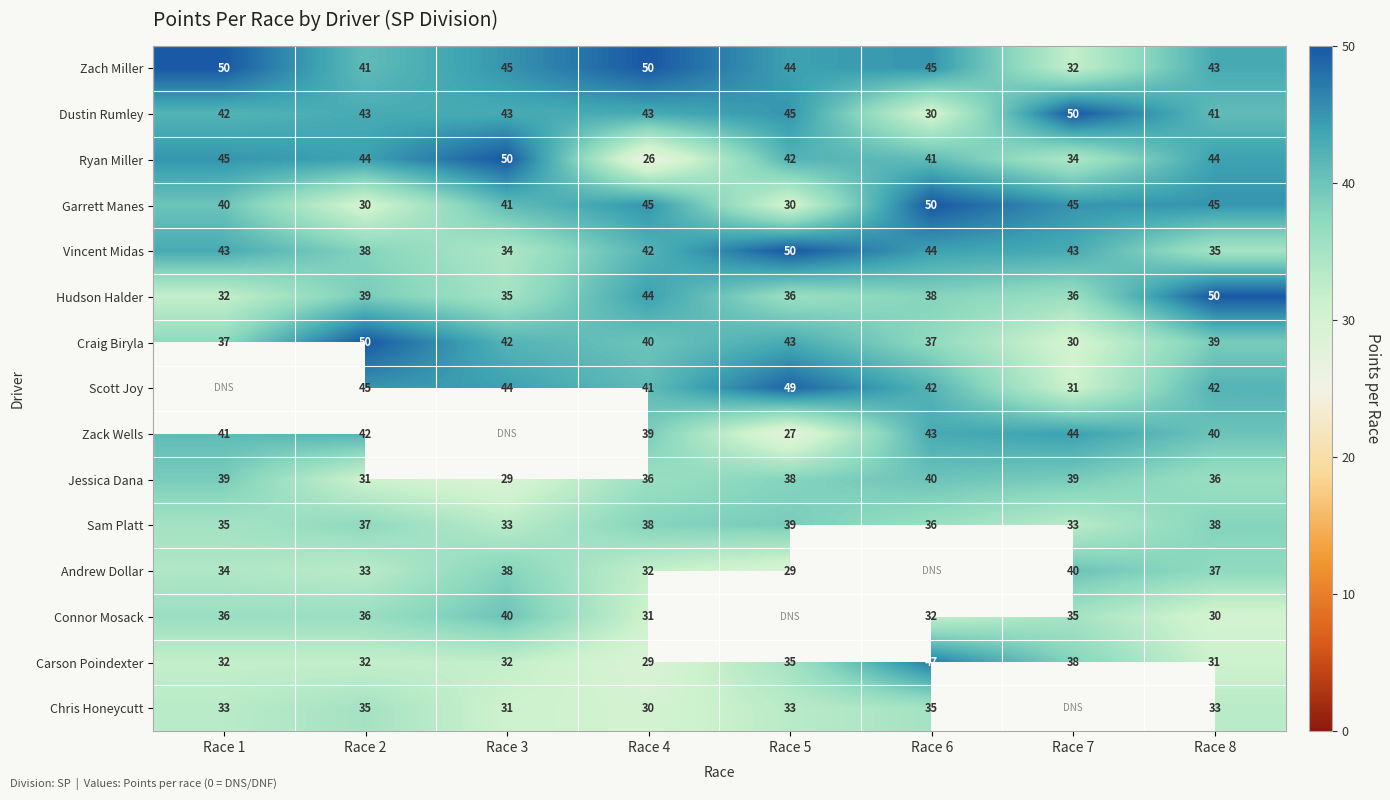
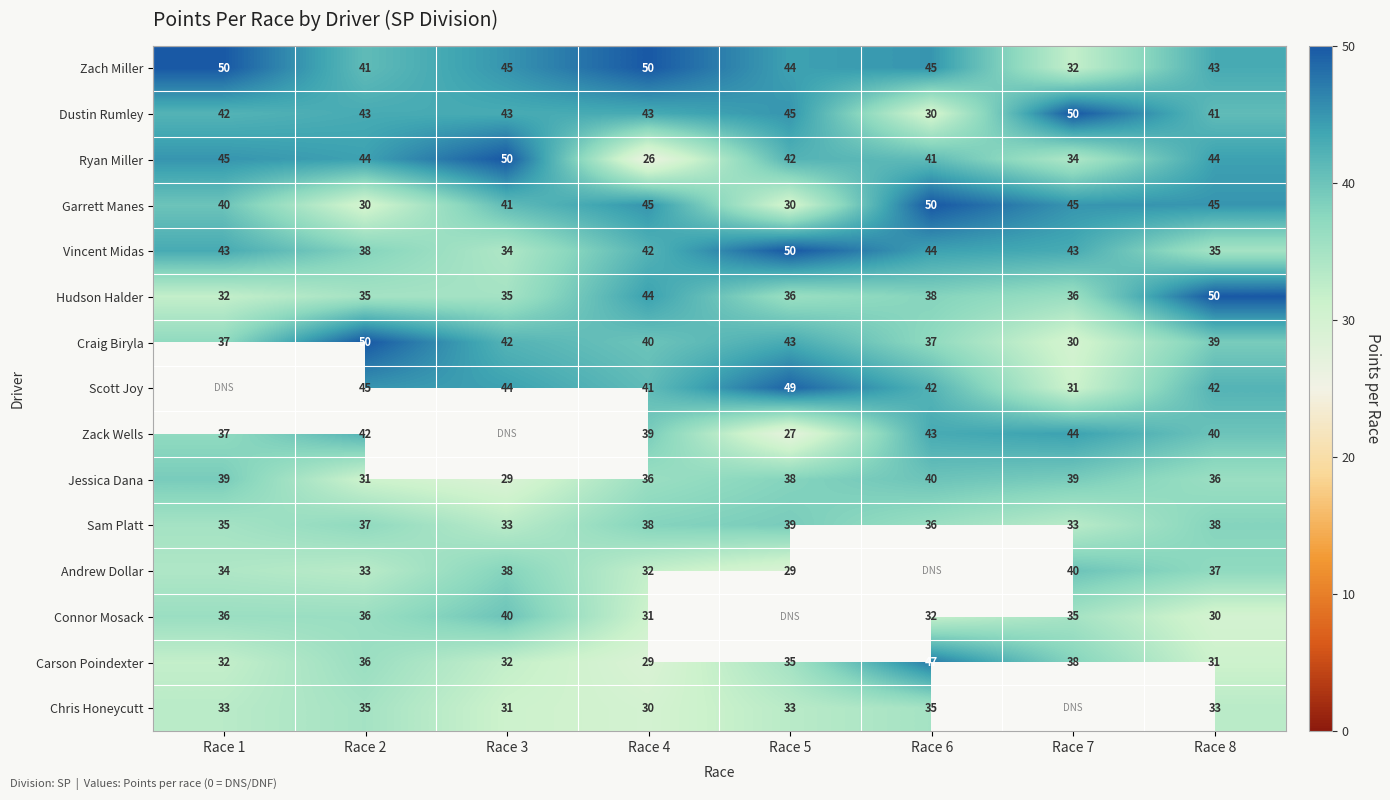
Hudson Halder, Race 2: 39 -> 35
Zack Wells, Race 1: 41 -> 37
Carson Poindexter, Race 2: 32 -> 36
